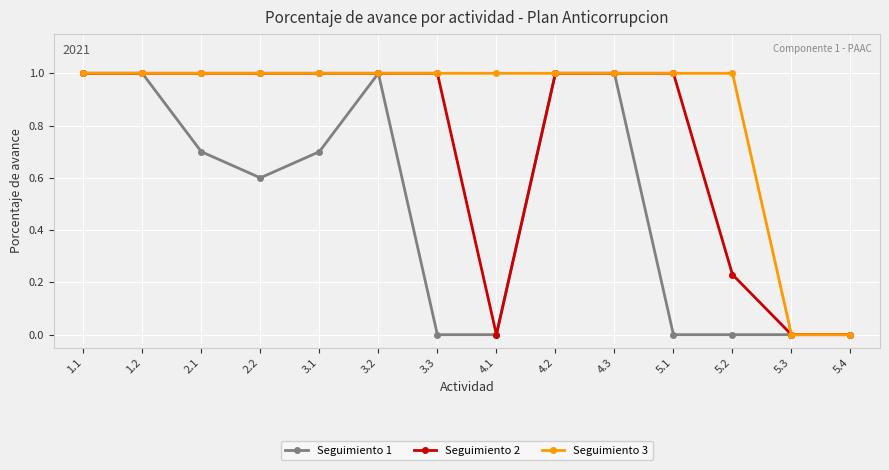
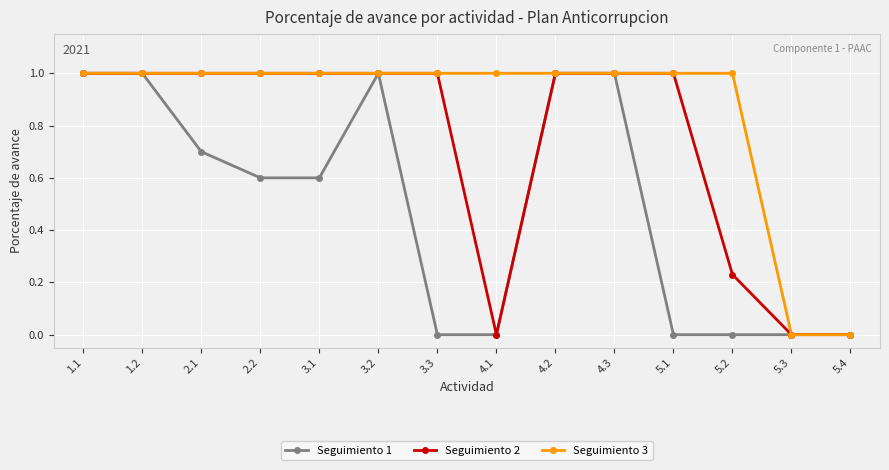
Seguimiento 1, 3.1: 0.7 -> 0.6
